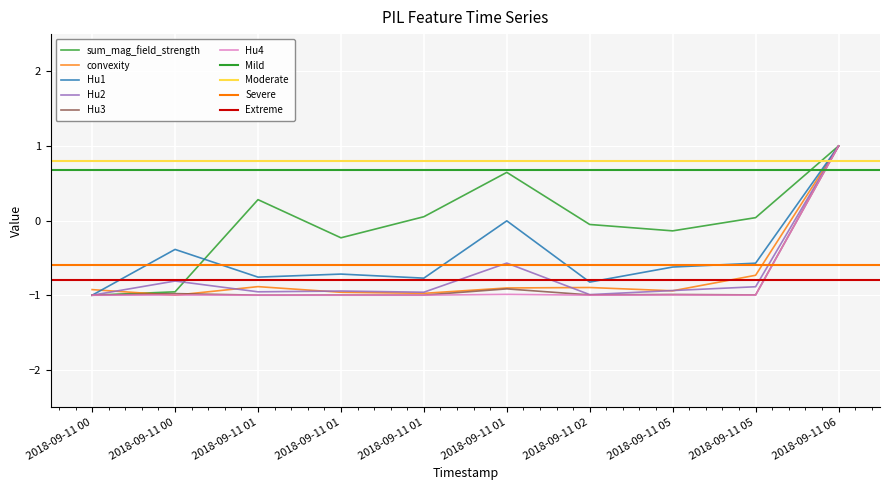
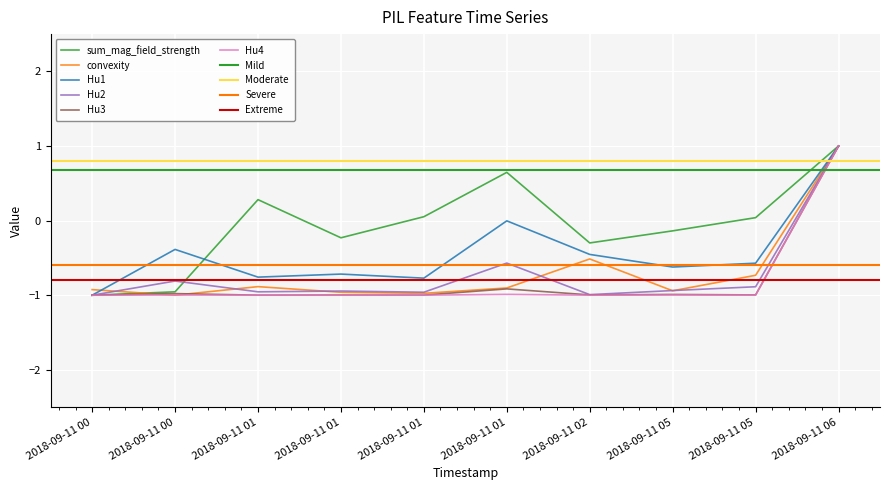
sum_mag_field_strength, 2018-09-11 02: -0.1 -> -0.3
convexity, 2018-09-11 02: -0.9 -> -0.5
Hu1, 2018-09-11 02: -0.8 -> -0.5
